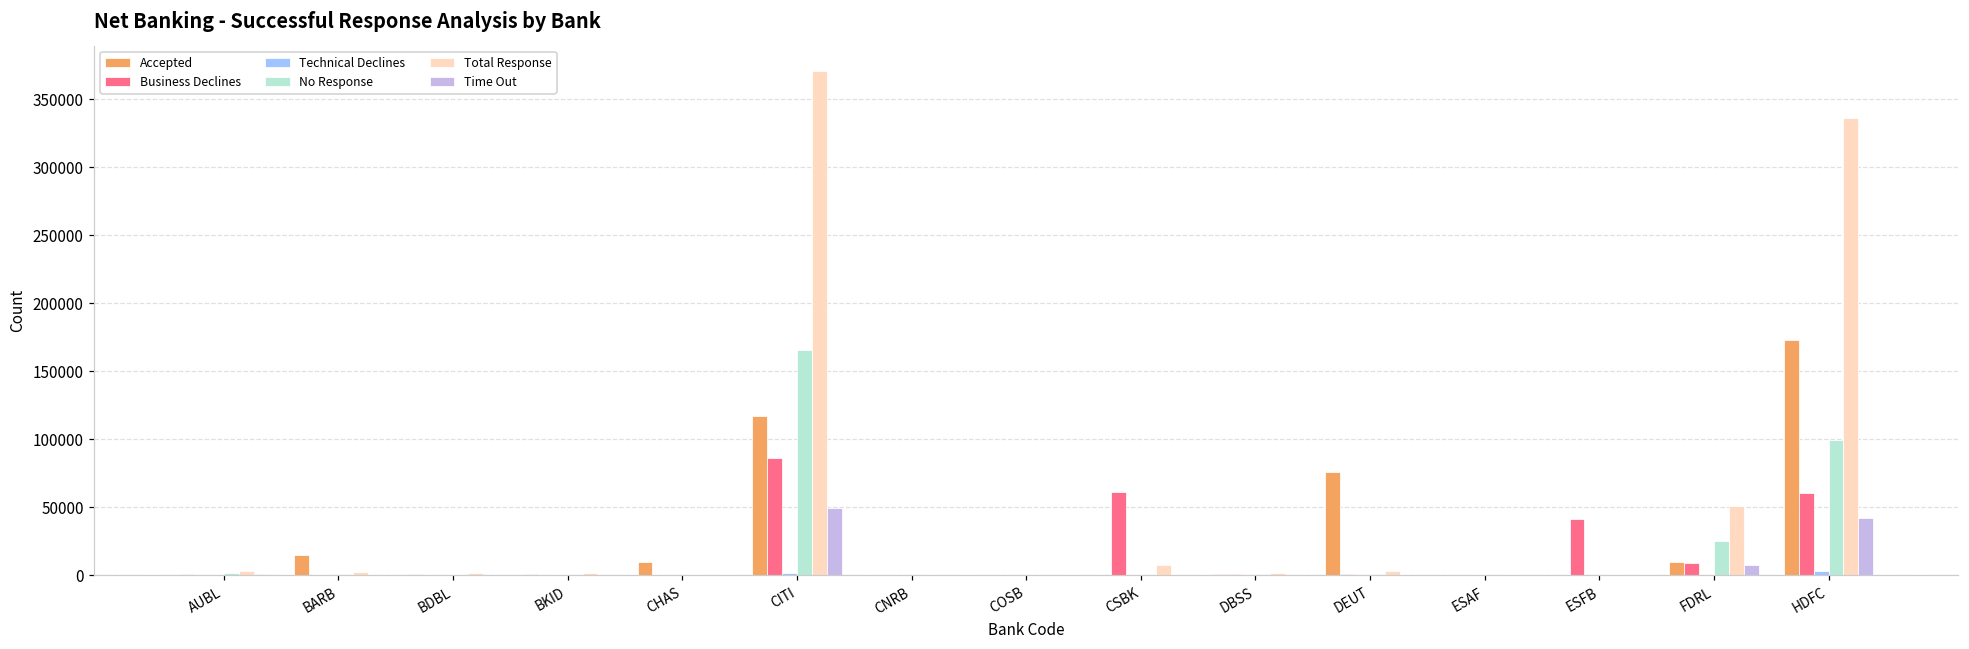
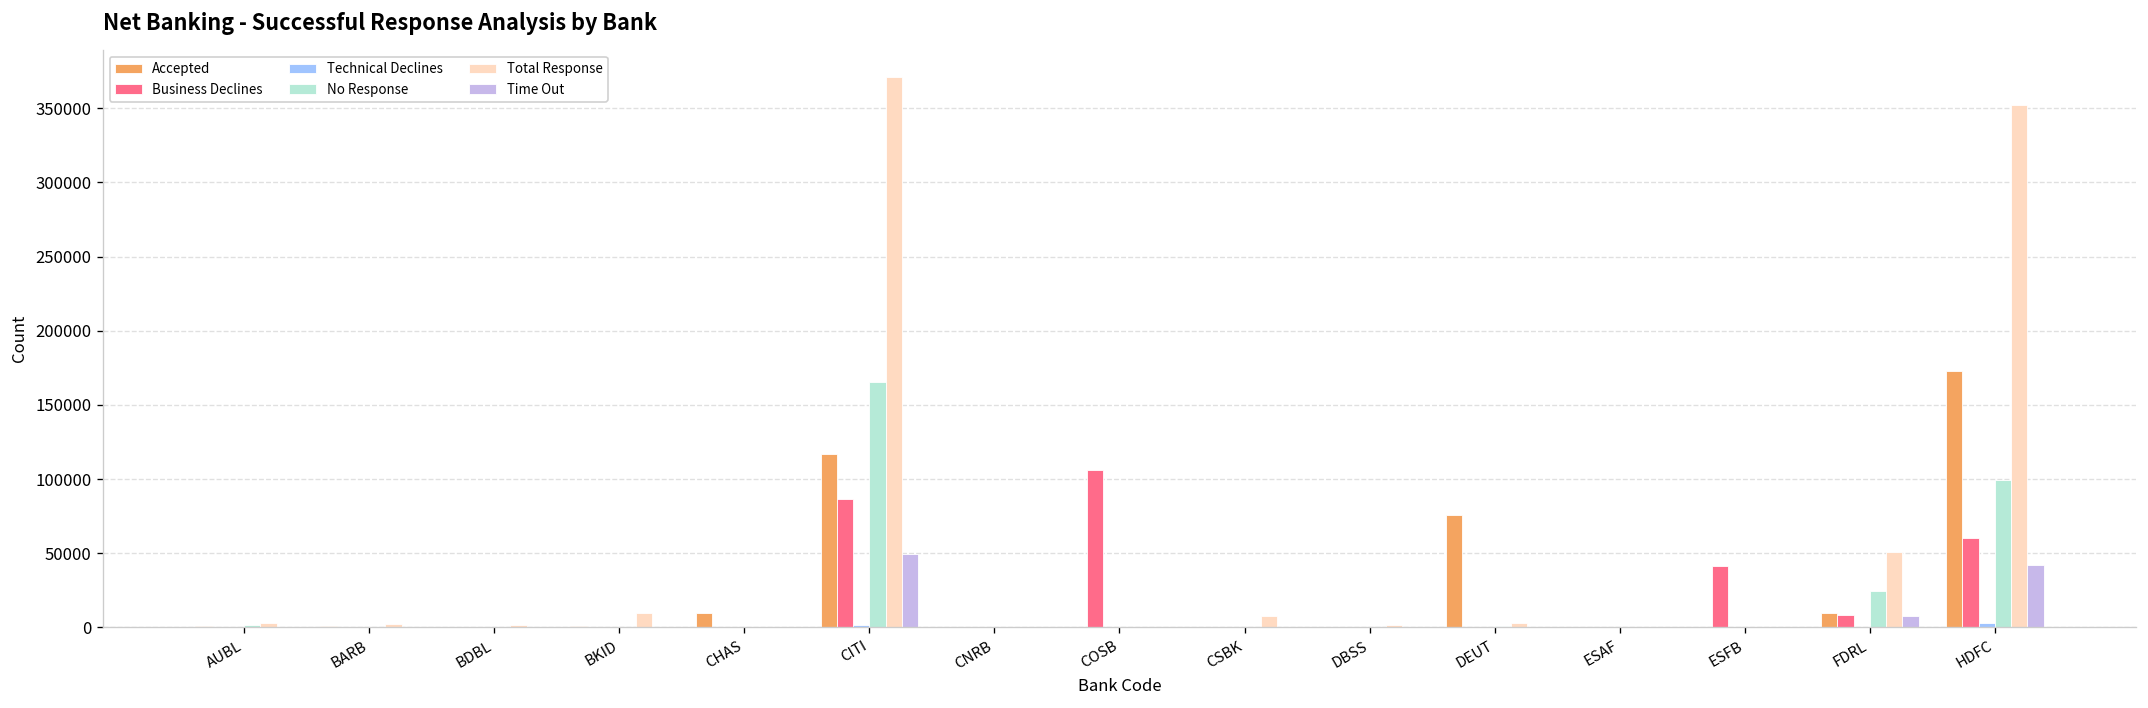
Accepted, BARB: 15000 -> 1000
Total Response, BKID: 2000 -> 10000
Business Declines, COSB: 0 -> 106000
Business Declines, CSBK: 61000 -> 0
Total Response, HDFC: 336000 -> 352000
